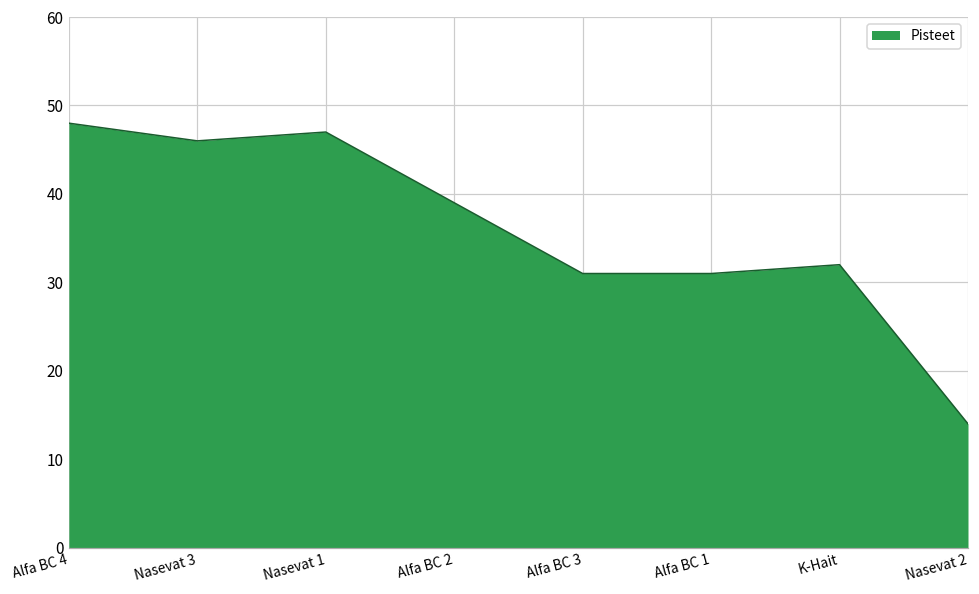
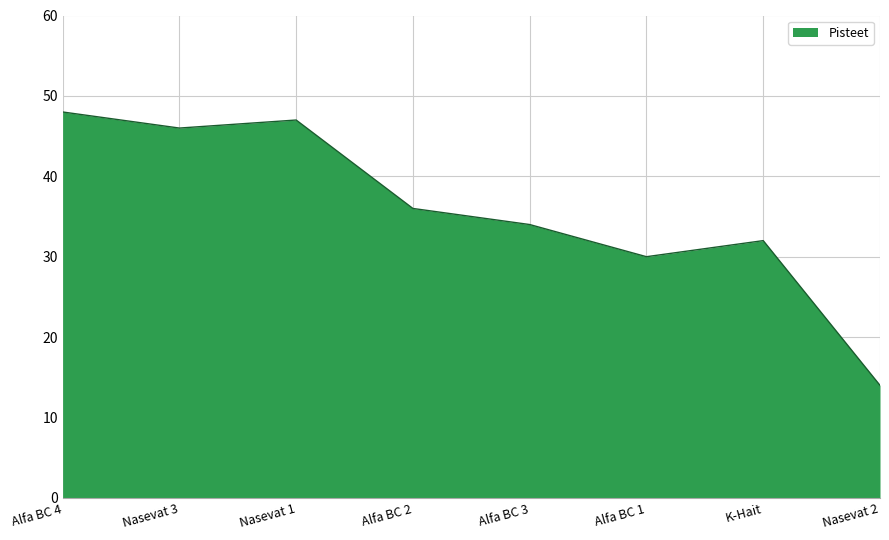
Alfa BC 2: 39 -> 36
Alfa BC 3: 31 -> 34
Alfa BC 1: 31 -> 30
